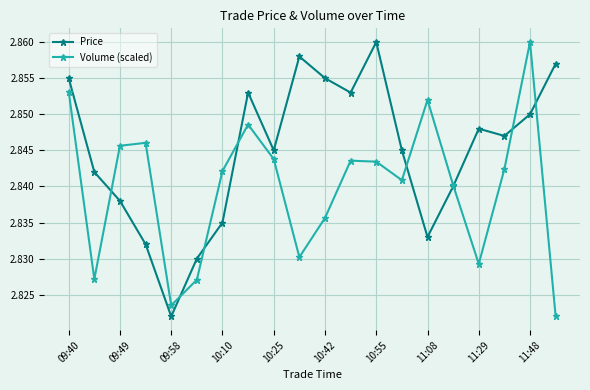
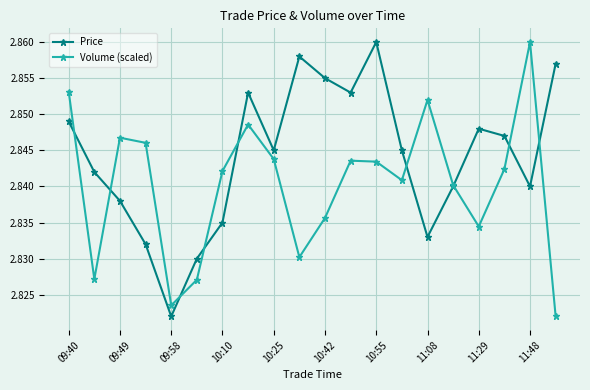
Price, 09:40: 2.855 -> 2.849
Volume (scaled), 09:49: 2.846 -> 2.847
Volume (scaled), 11:29: 2.829 -> 2.834
Price, 11:48: 2.85 -> 2.84
